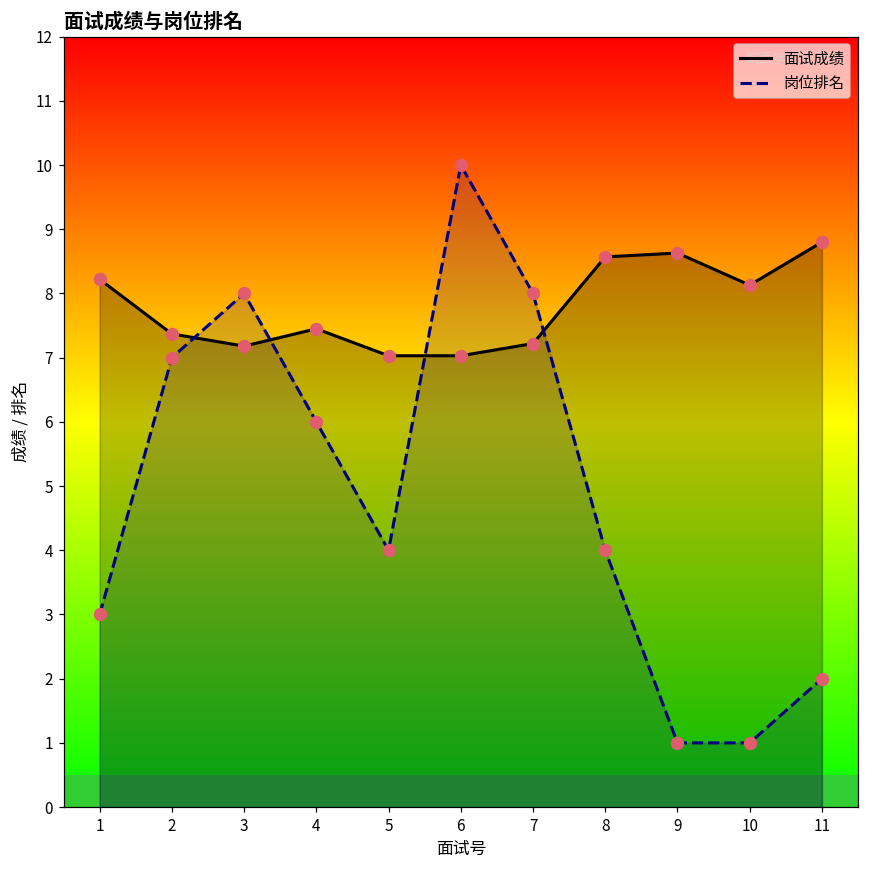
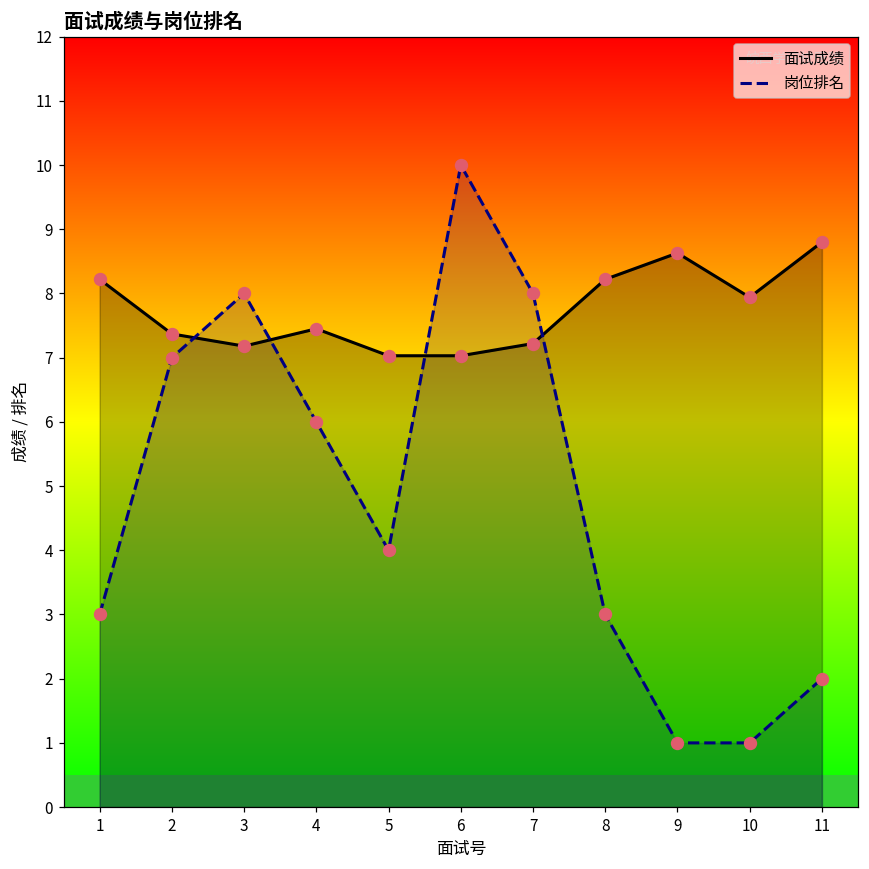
面试成绩, 8: 8.6 -> 8.2
岗位排名, 8: 4 -> 3
面试成绩, 10: 8.1 -> 7.9
